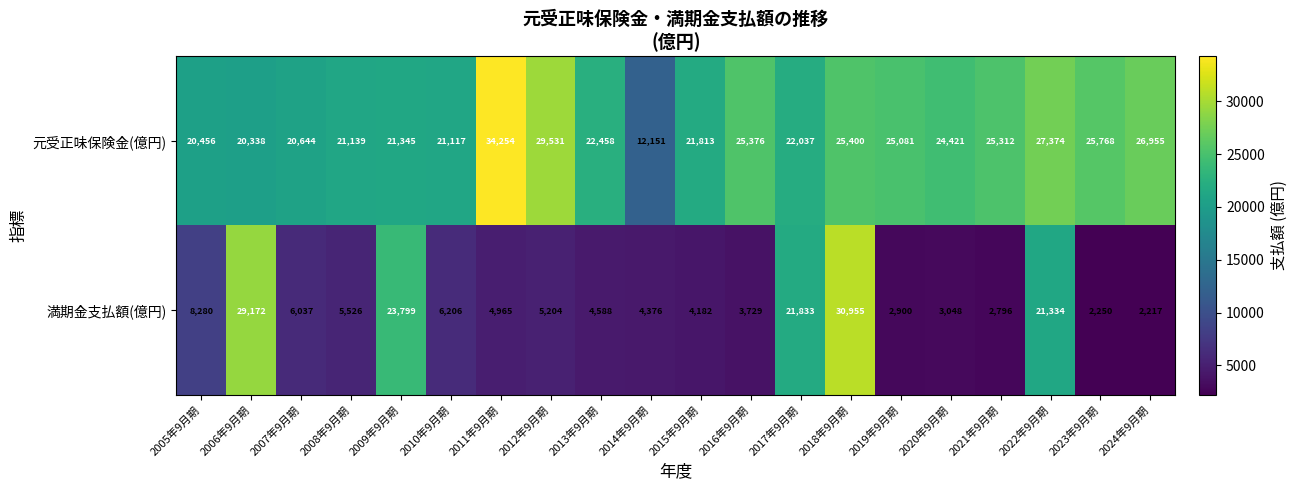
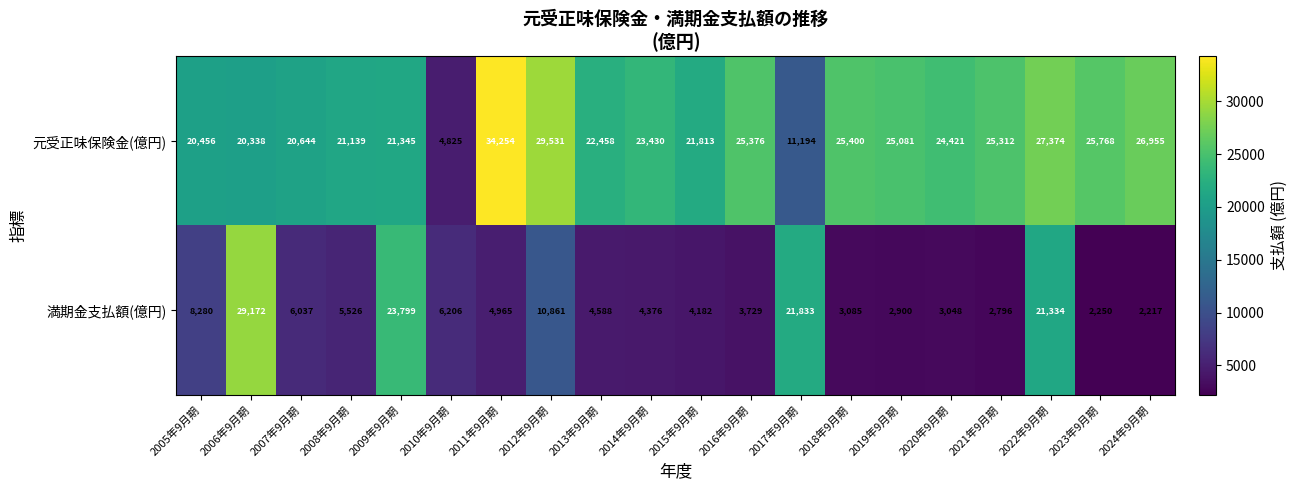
元受正味保険金(億円), 2010年9月期: 21,117 -> 4,825
元受正味保険金(億円), 2014年9月期: 12,151 -> 23,430
元受正味保険金(億円), 2017年9月期: 22,037 -> 11,194
満期金支払額(億円), 2012年9月期: 5,204 -> 10,861
満期金支払額(億円), 2018年9月期: 30,955 -> 3,085
